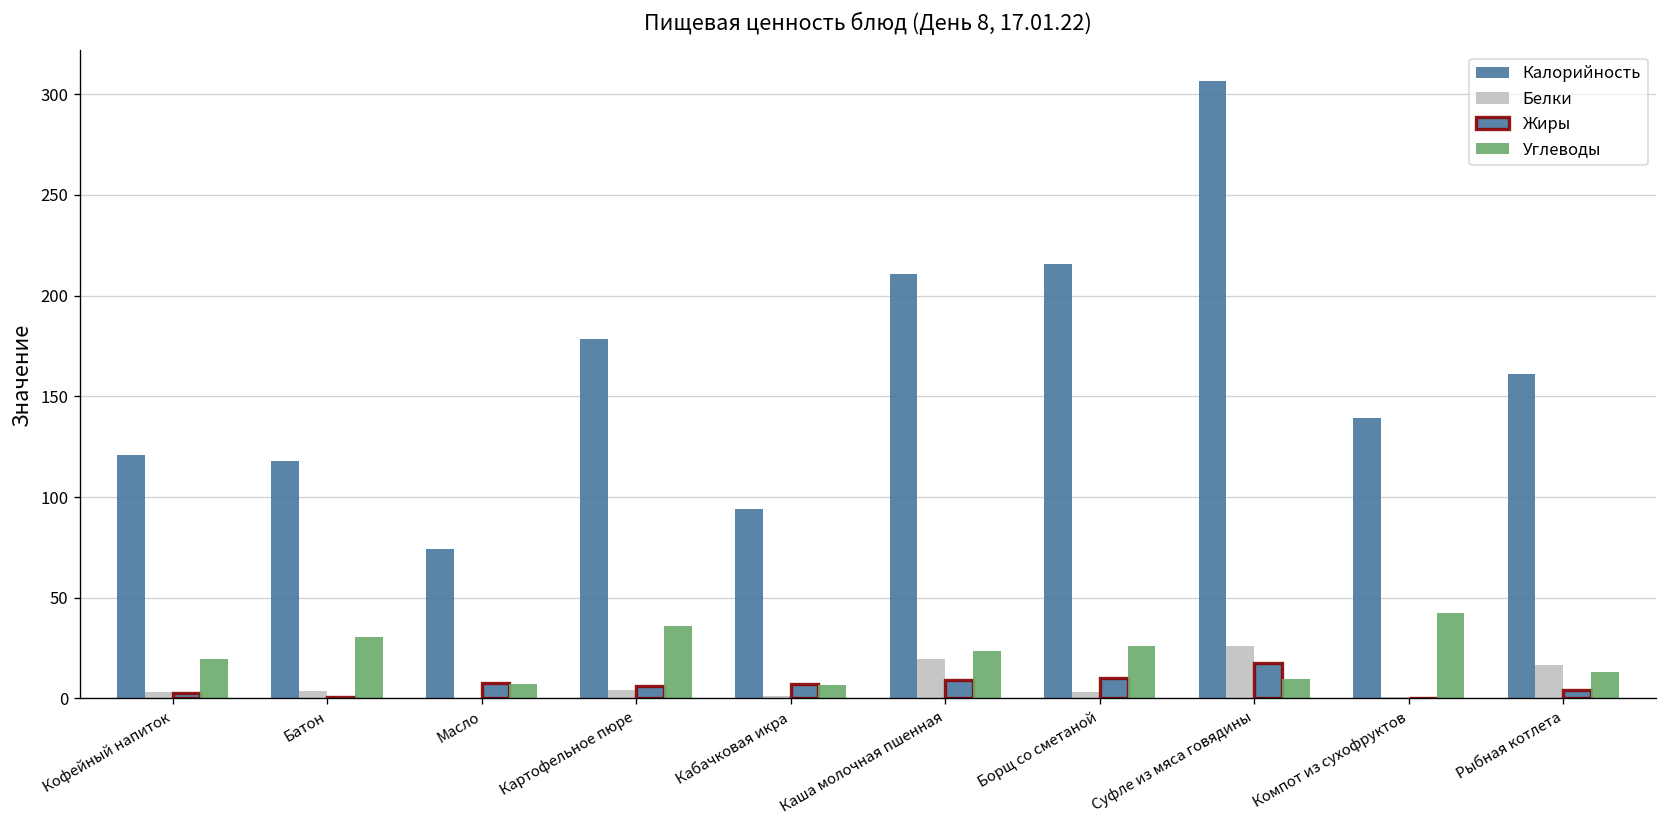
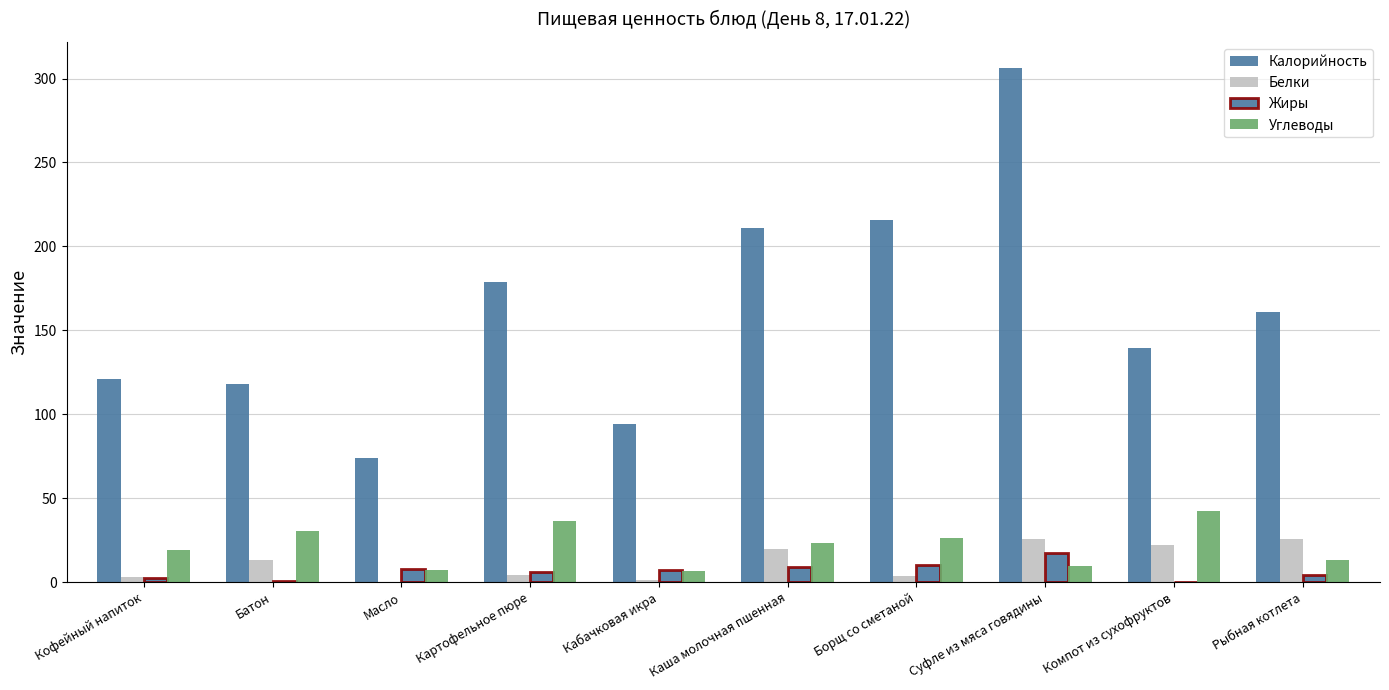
Белки, Батон: 3 -> 13
Белки, Компот из сухофруктов: 1 -> 22
Белки, Рыбная котлета: 17 -> 26
